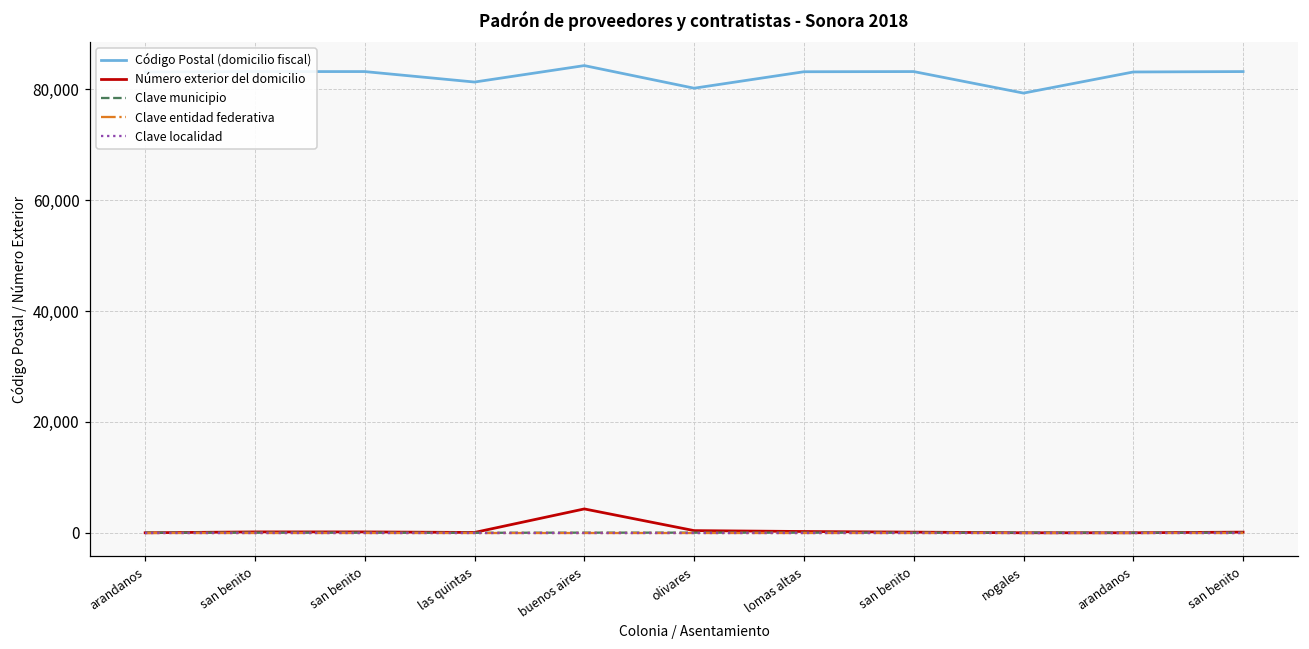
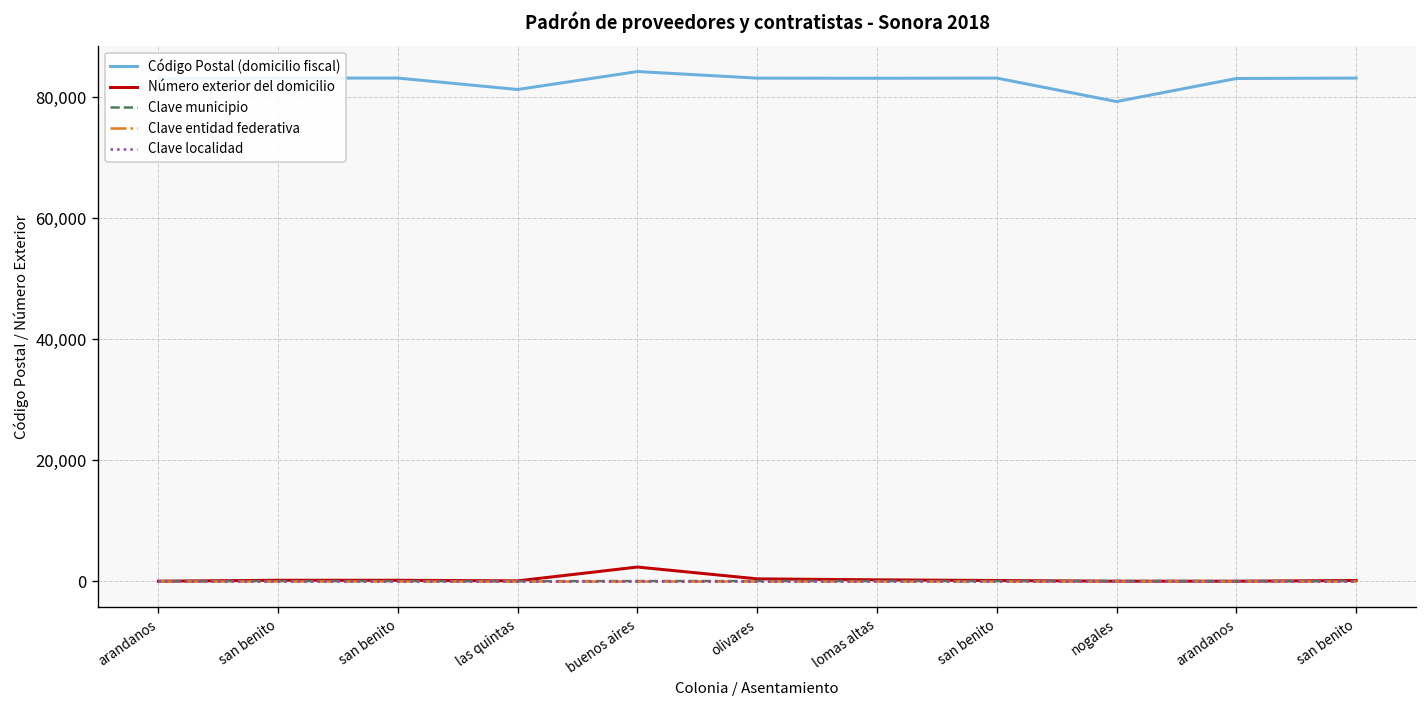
Número exterior del domicilio, buenos aires: 4,000 -> 2,000
Código Postal (domicilio fiscal), olivares: 80,000 -> 83,000
